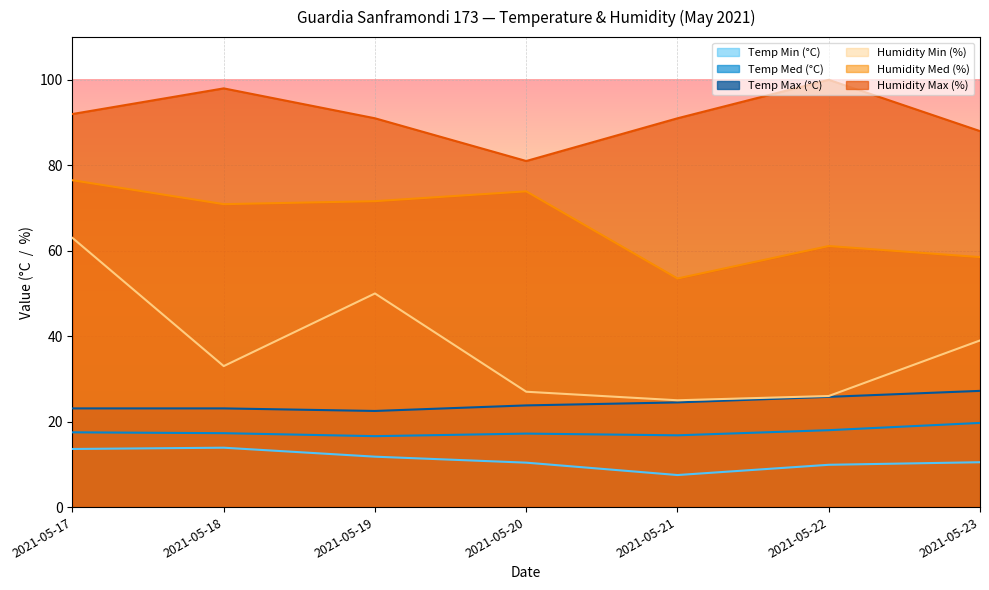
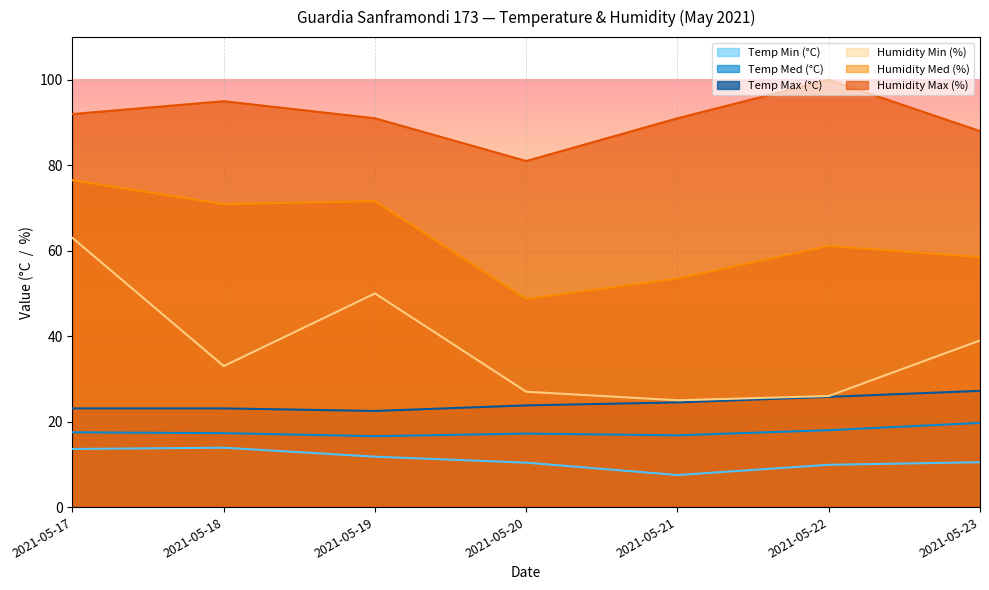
Humidity Max (%), 2021-05-18: 98 -> 95
Humidity Med (%), 2021-05-20: 74 -> 49
